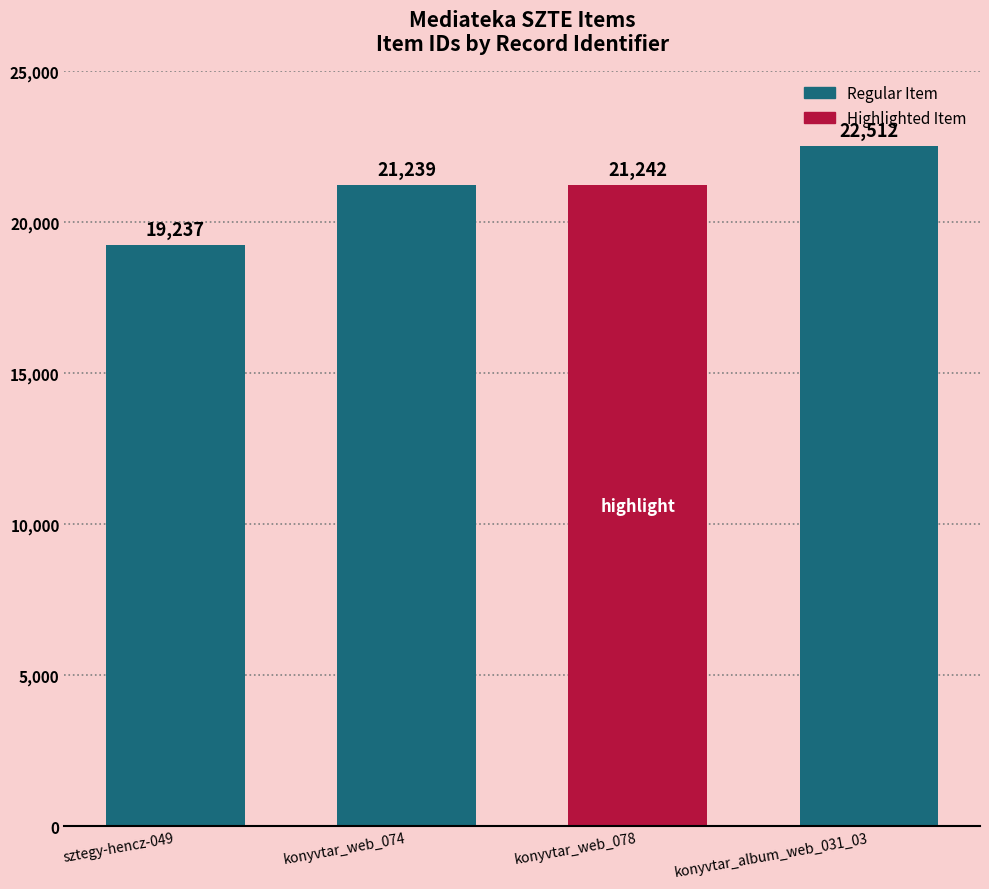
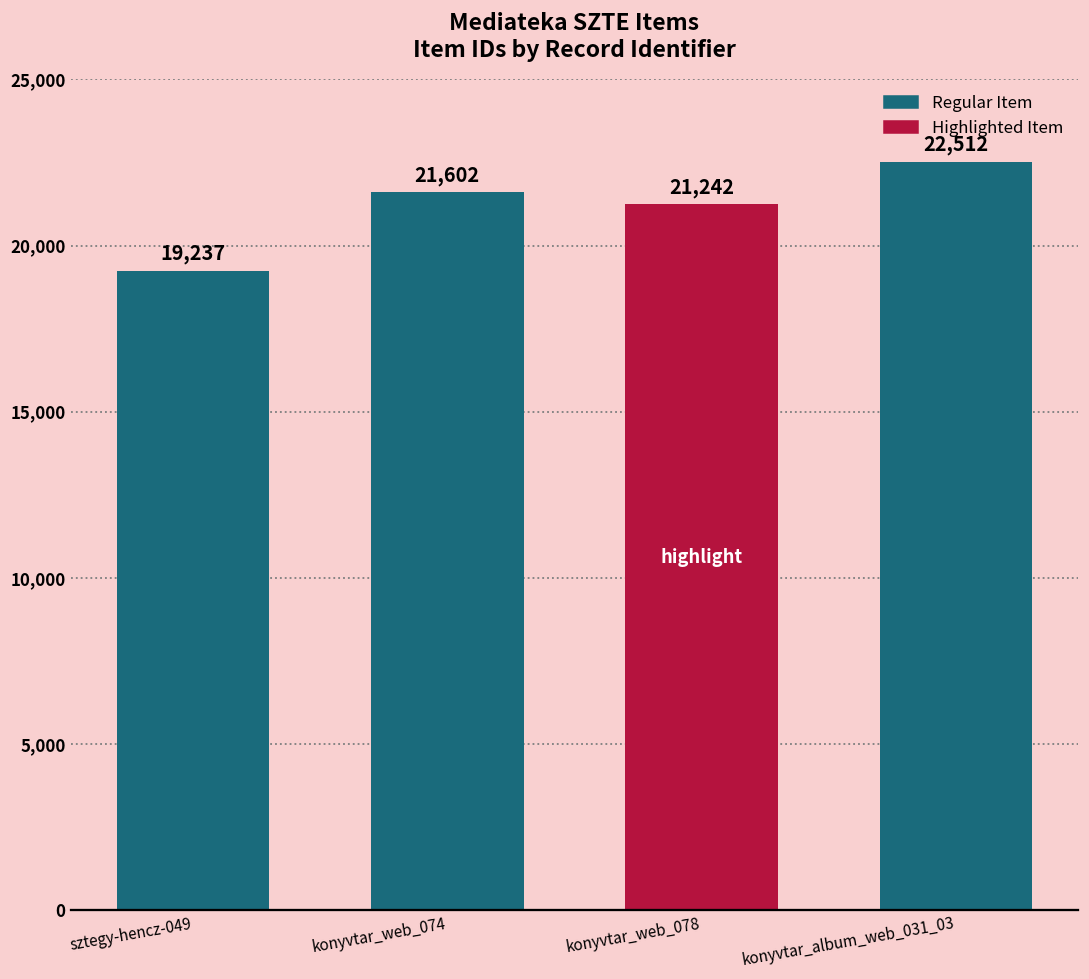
konyvtar_web_074: 21,239 -> 21,602
